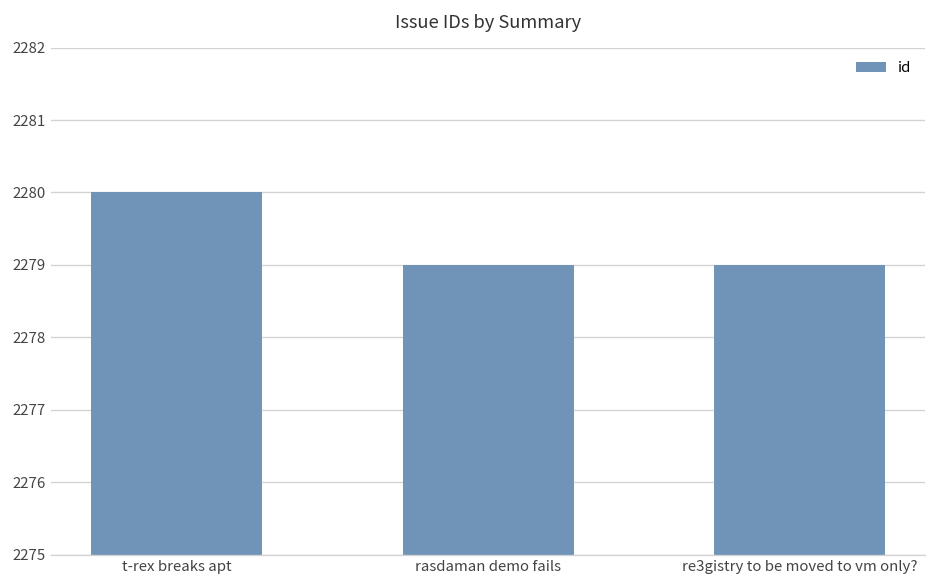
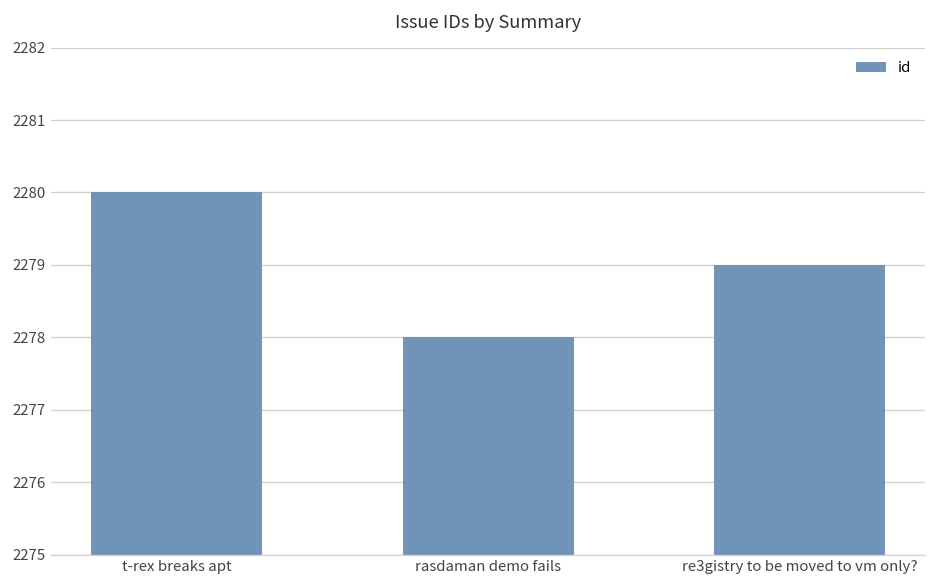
rasdaman demo fails: 2279 -> 2278
